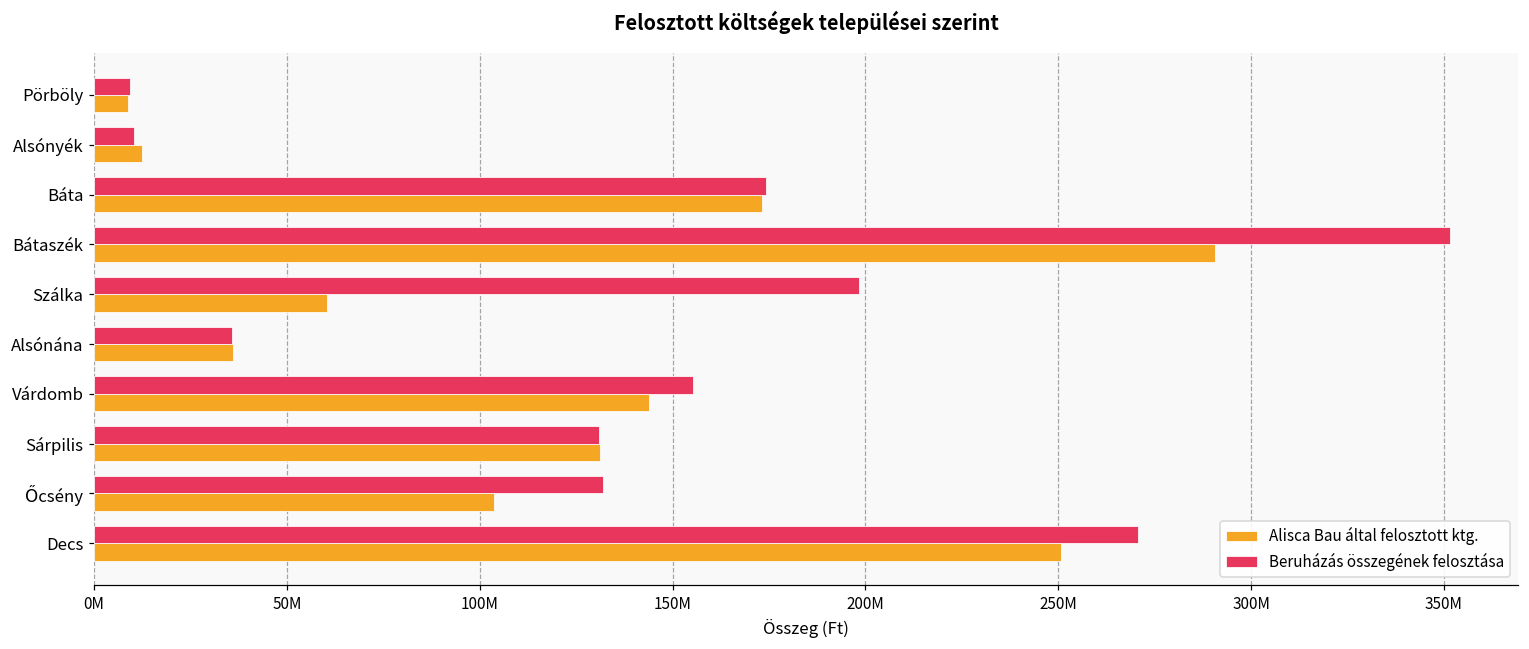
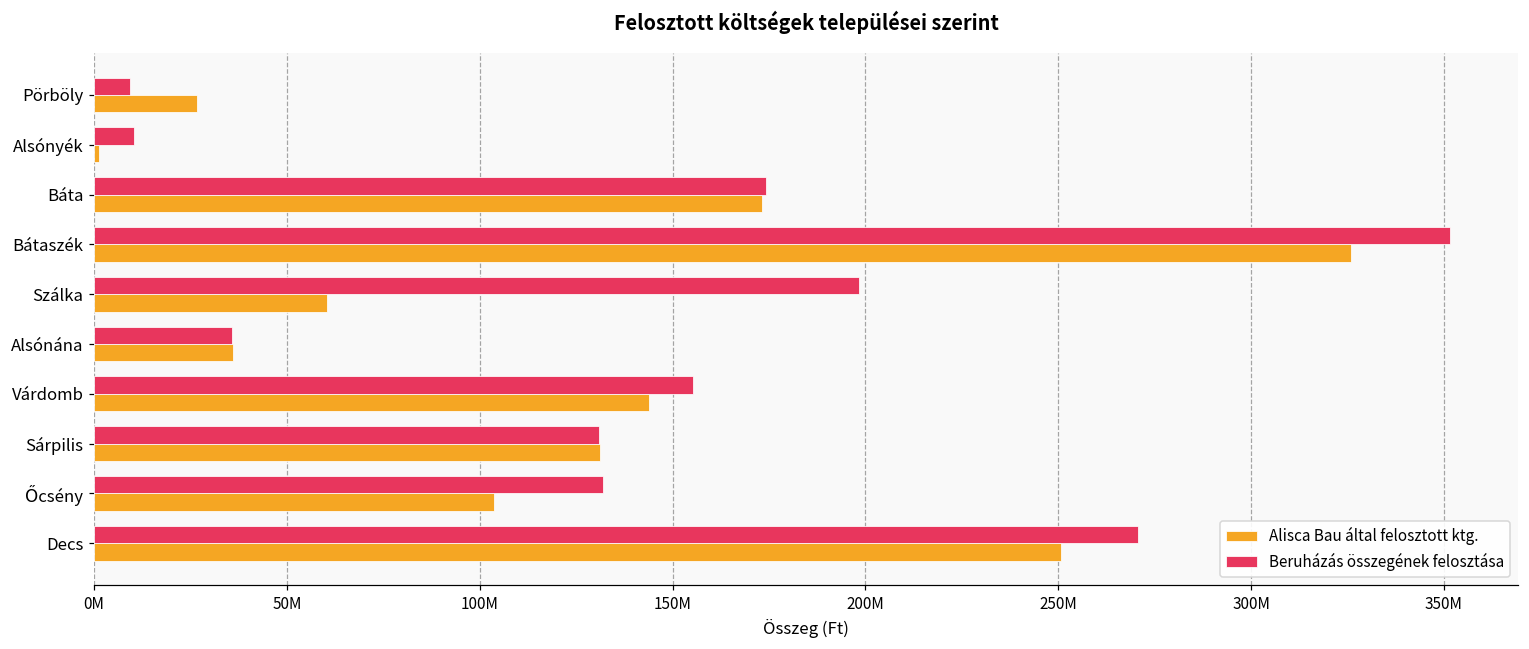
Alisca Bau által felosztott ktg., Pörböly: 9000000 -> 27000000
Alisca Bau által felosztott ktg., Alsónyék: 12000000 -> 1000000
Alisca Bau által felosztott ktg., Bátaszék: 291000000 -> 326000000
